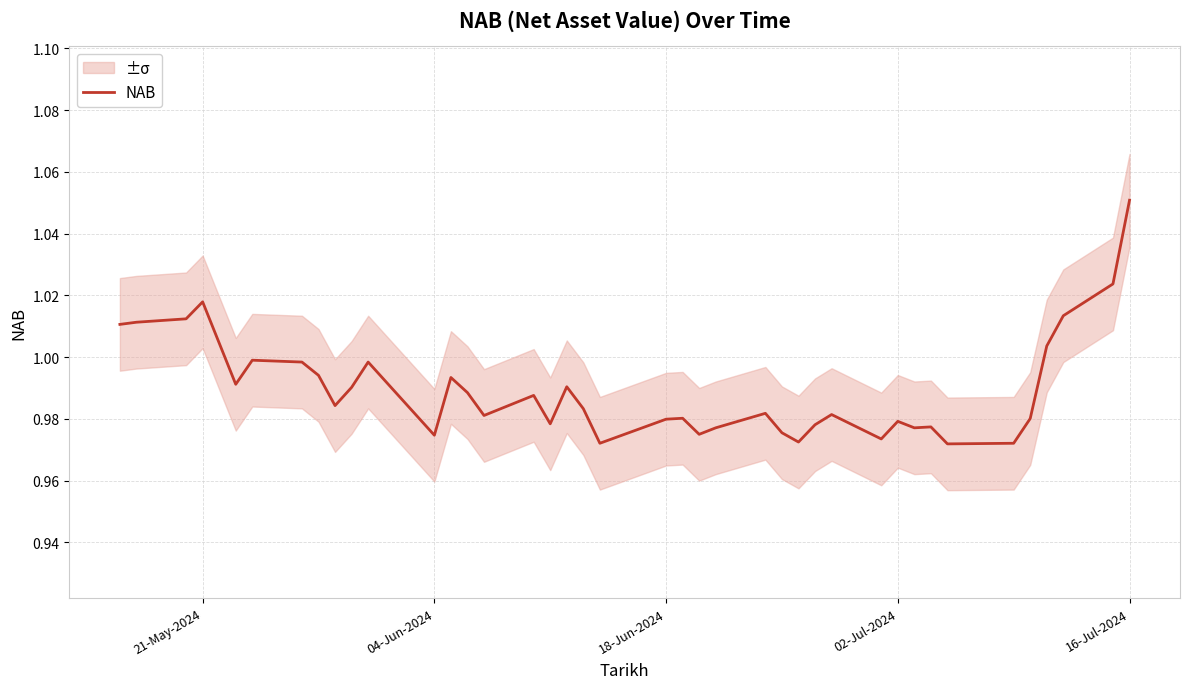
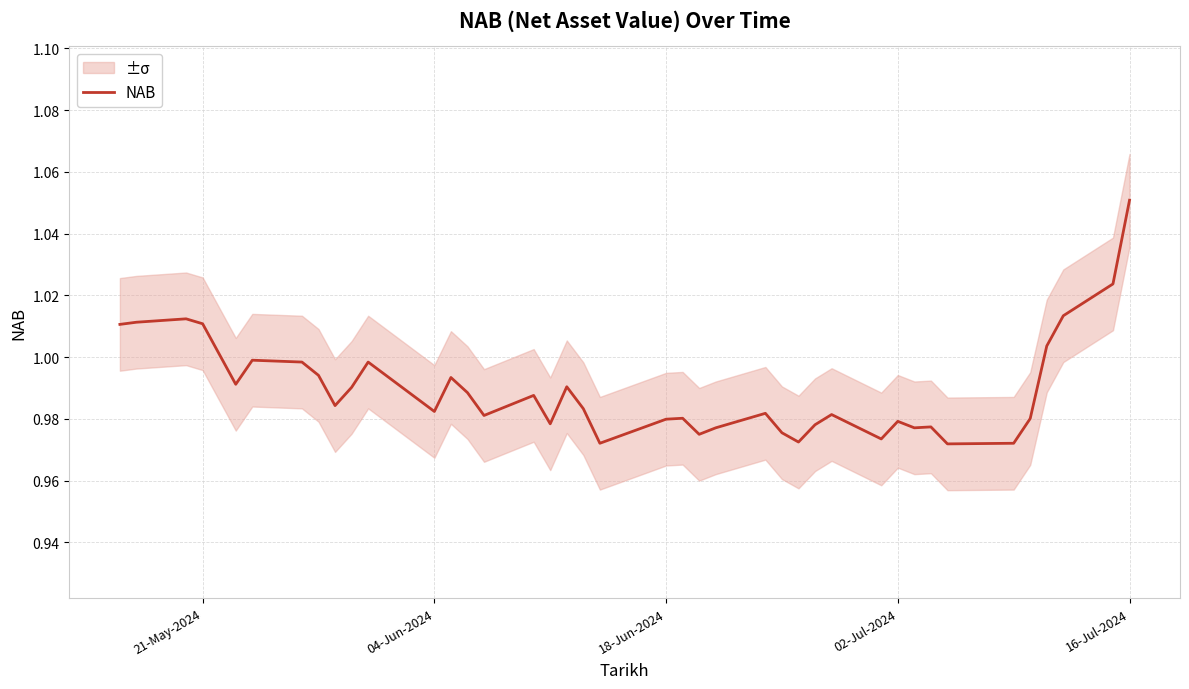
NAB, 21-May-2024: 1.018 -> 1.011
NAB, 04-Jun-2024: 0.975 -> 0.982
